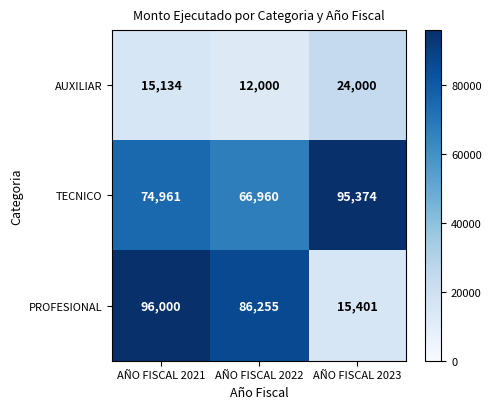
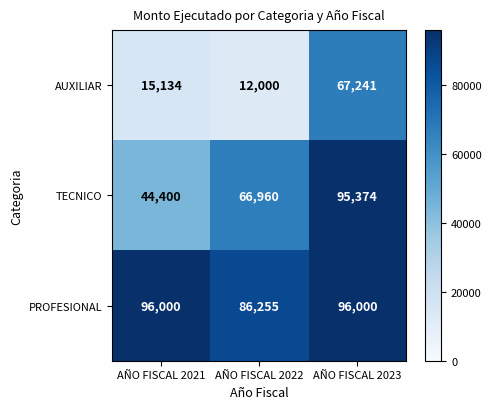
AUXILIAR, AÑO FISCAL 2023: 24,000 -> 67,241
TECNICO, AÑO FISCAL 2021: 74,961 -> 44,400
PROFESIONAL, AÑO FISCAL 2023: 15,401 -> 96,000
